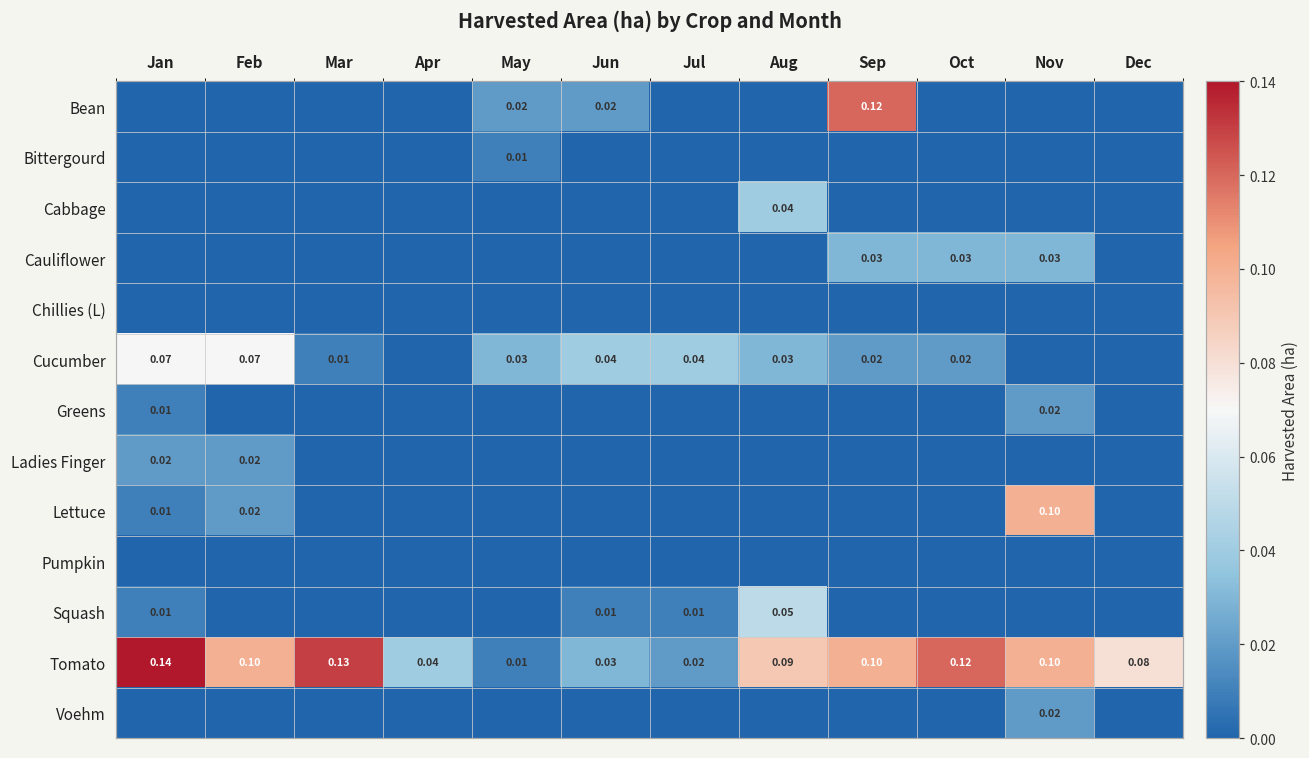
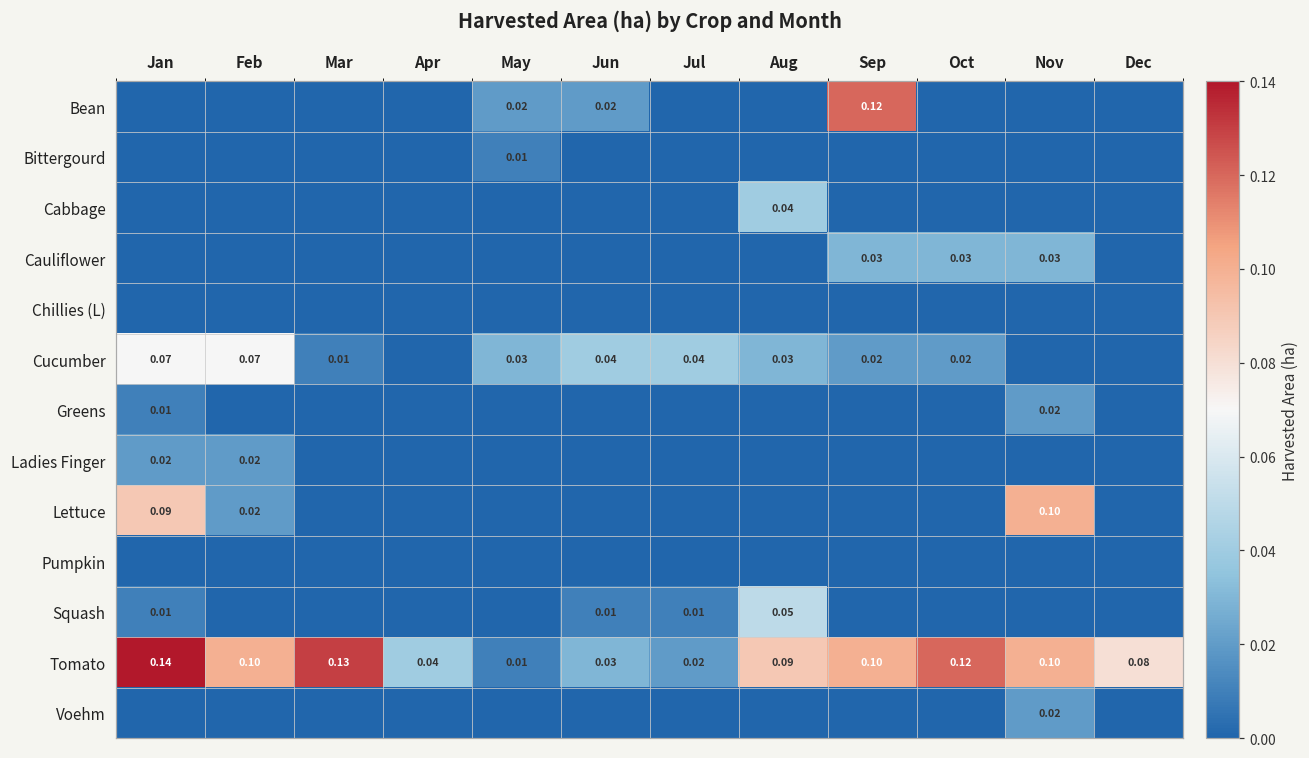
Lettuce, Jan: 0.01 -> 0.09
